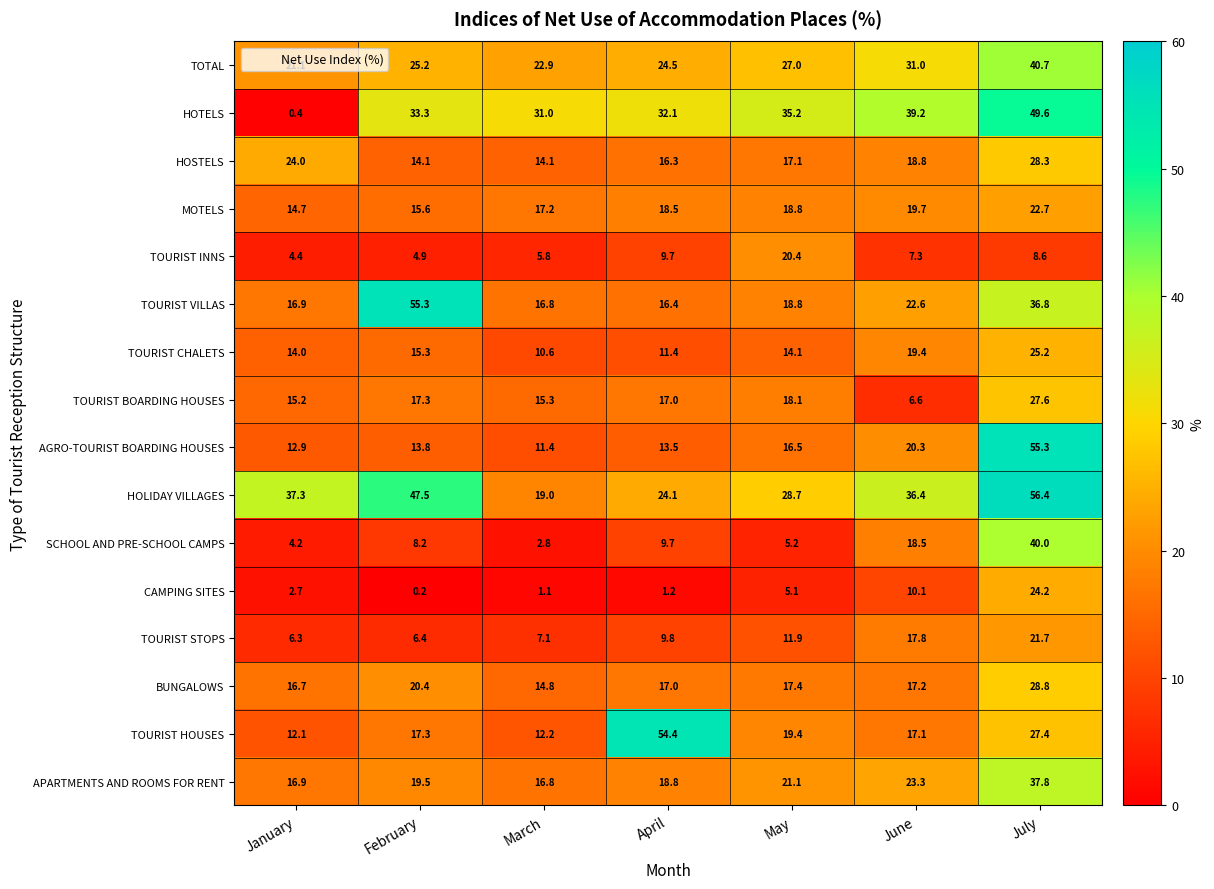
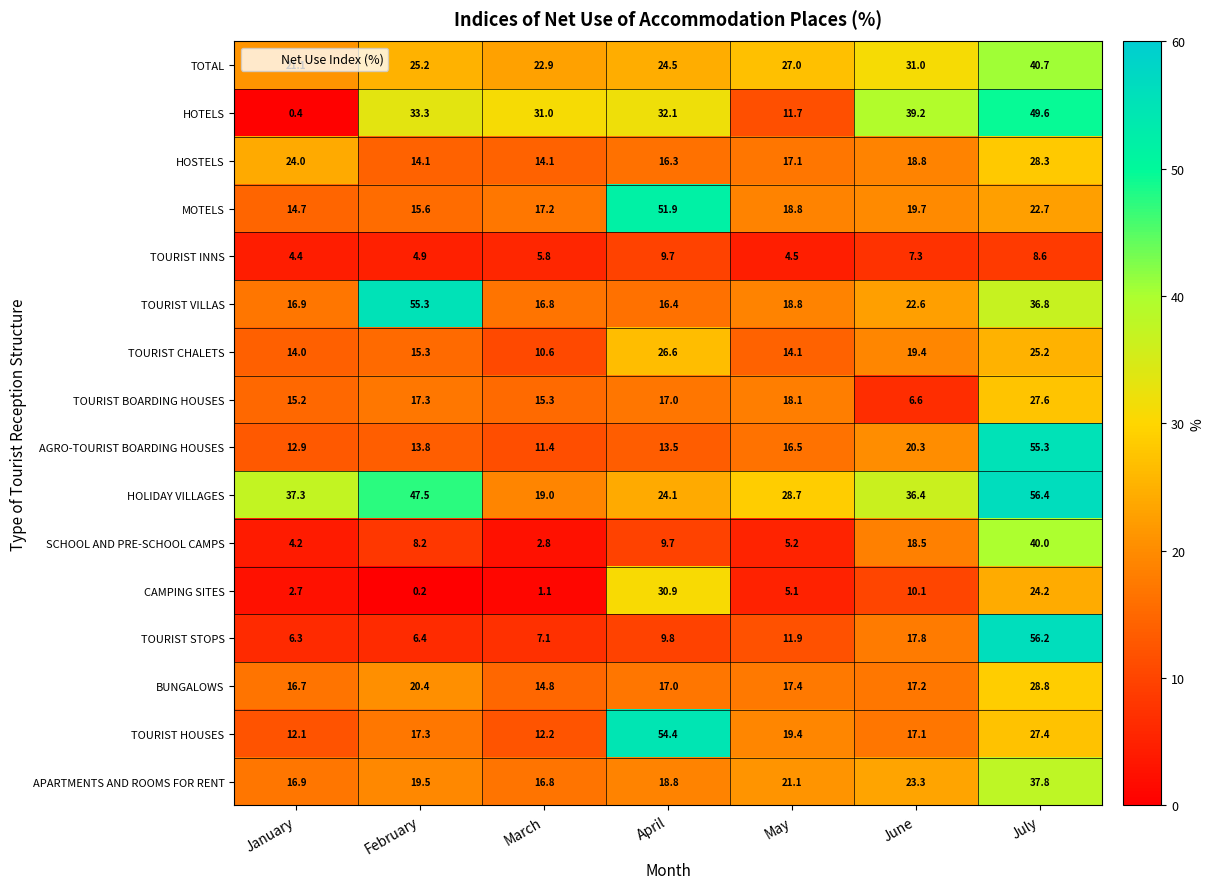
HOTELS, May: 35.2 -> 11.7
MOTELS, April: 18.5 -> 51.9
TOURIST INNS, May: 20.4 -> 4.5
TOURIST CHALETS, April: 11.4 -> 26.6
CAMPING SITES, April: 1.2 -> 30.9
TOURIST STOPS, July: 21.7 -> 56.2
